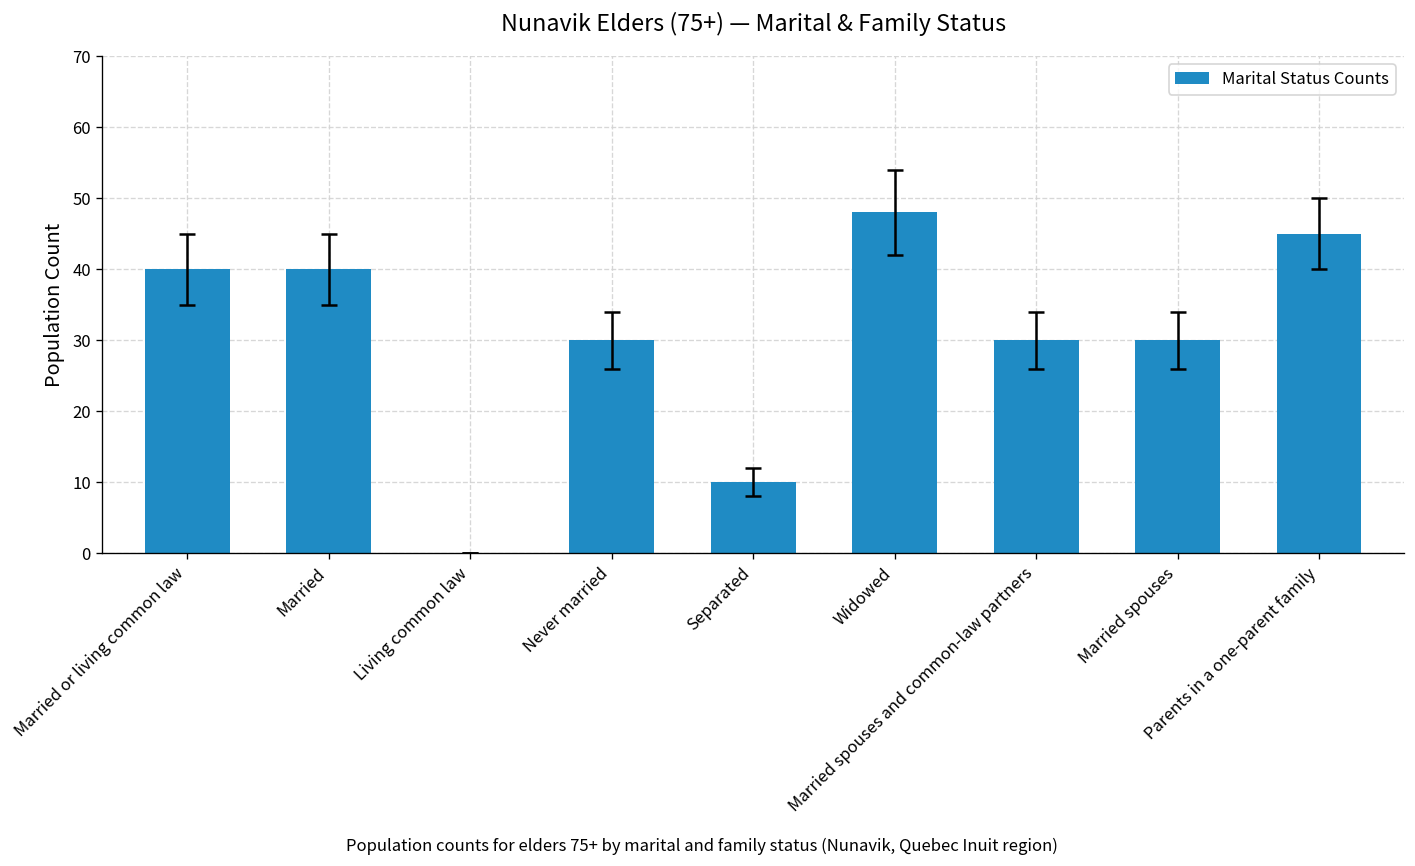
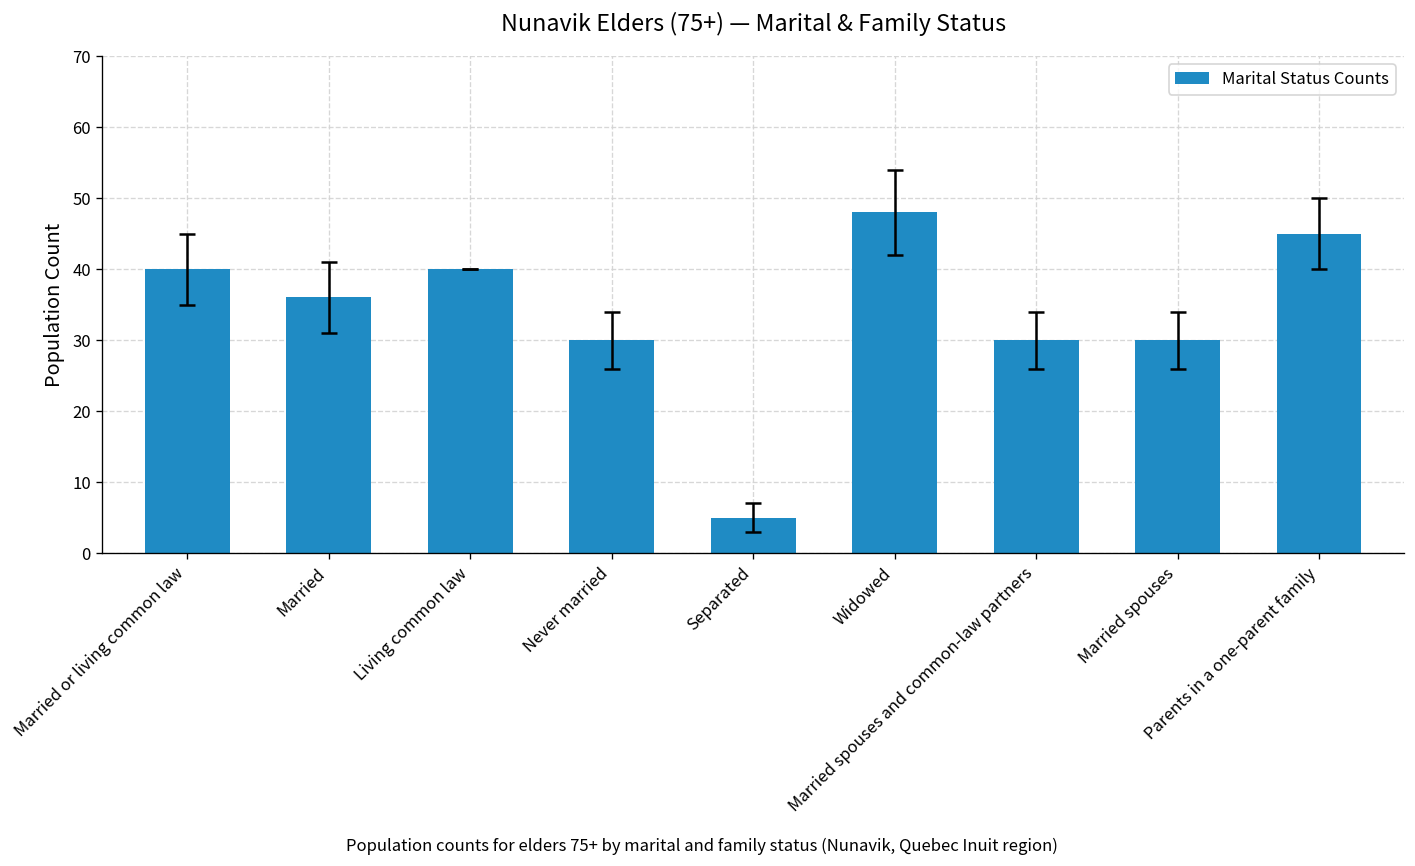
Marital Status Counts, Married: 40 -> 36
Marital Status Counts, Living common law: 0 -> 40
Marital Status Counts, Separated: 10 -> 5
